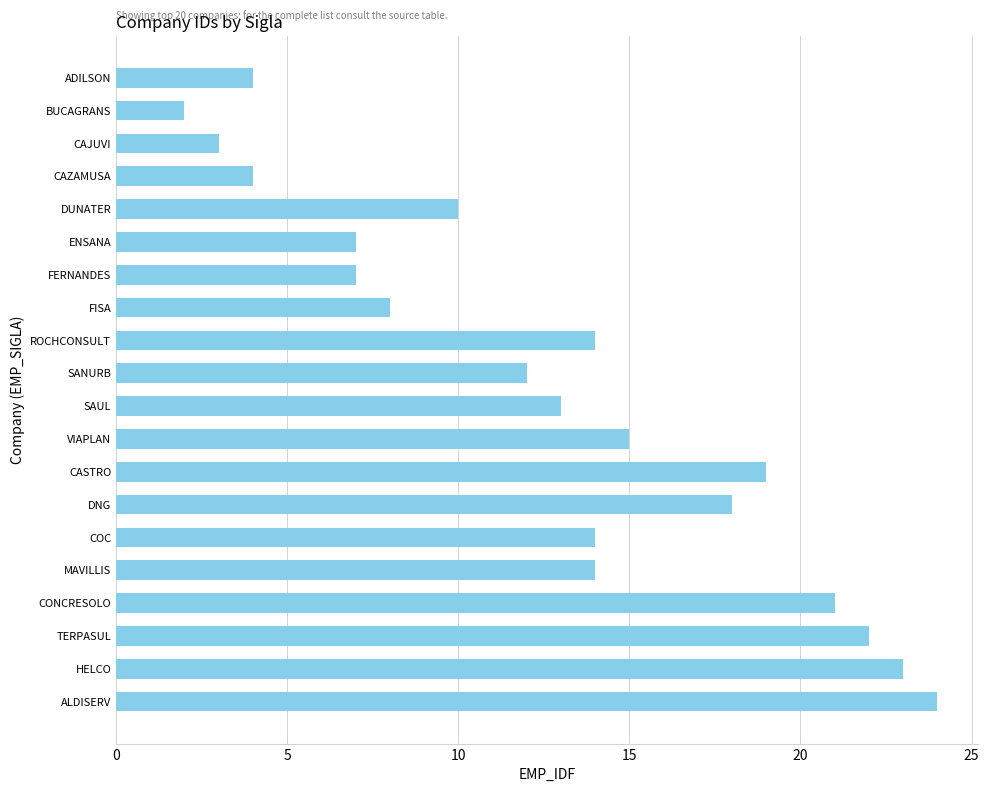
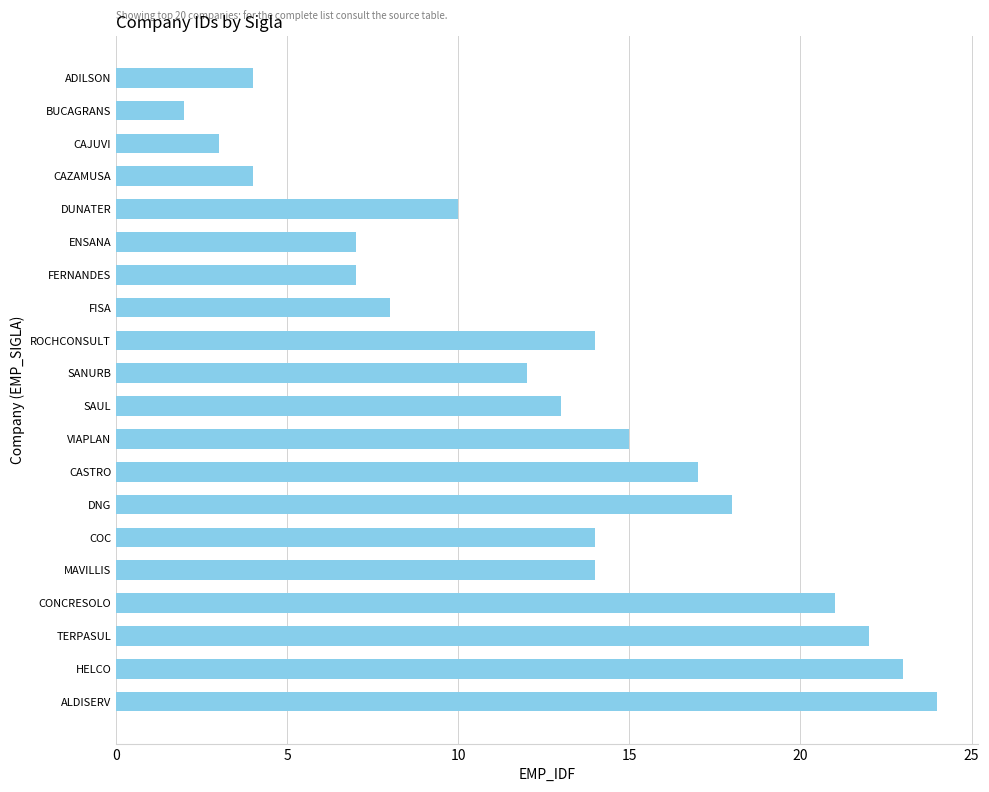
CASTRO: 19 -> 17
